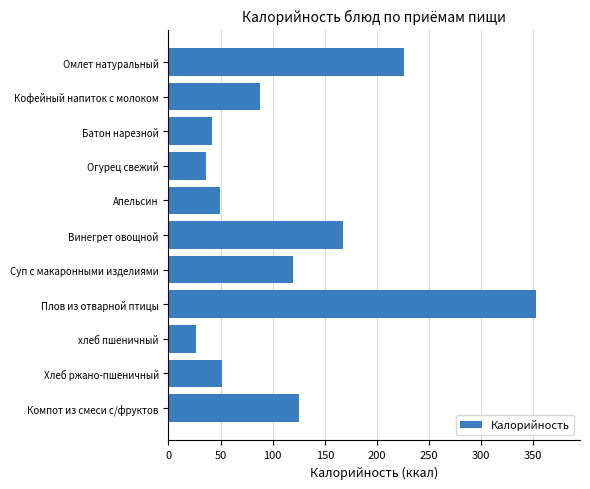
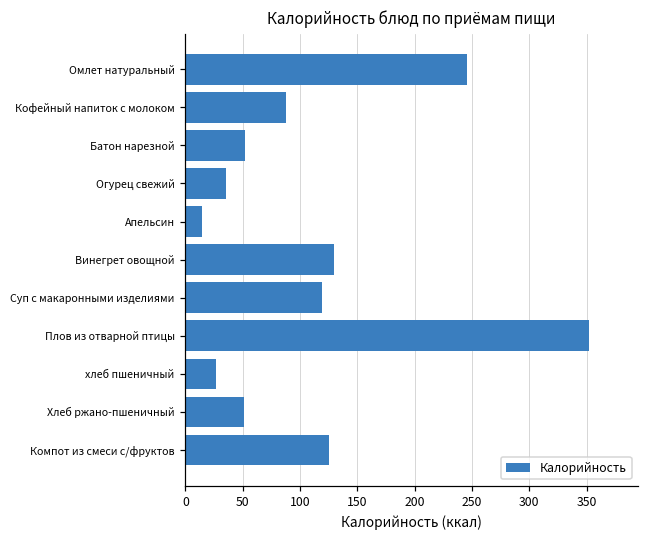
Омлет натуральный: 226 -> 246
Батон нарезной: 42 -> 52
Апельсин: 49 -> 14
Винегрет овощной: 167 -> 130
